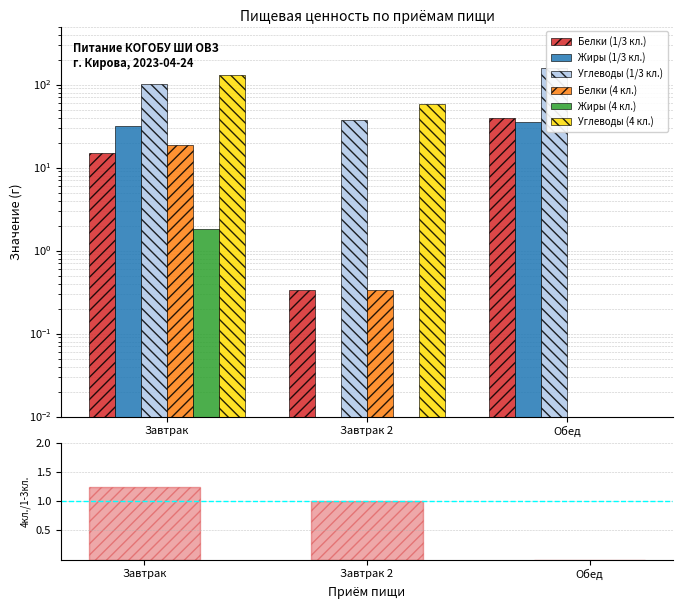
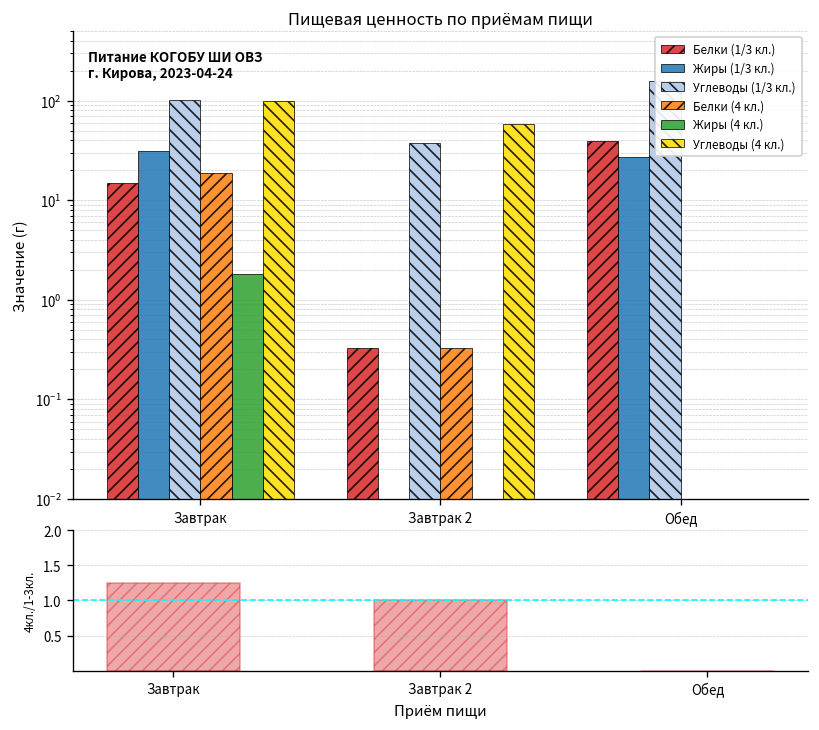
Пищевая ценность по приёмам пищи, Углеводы (4 кл.), Завтрак: 130 -> 100
Пищевая ценность по приёмам пищи, Жиры (1/3 кл.), Обед: 35 -> 27
